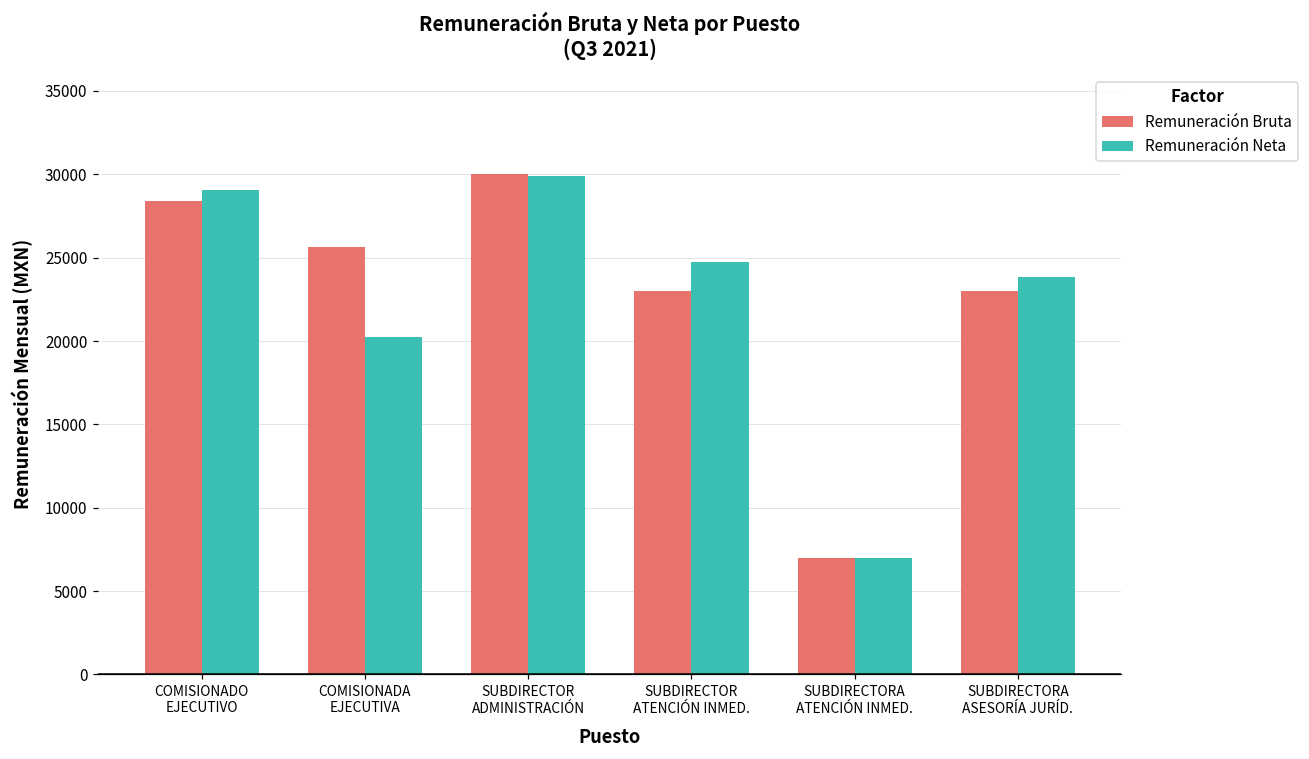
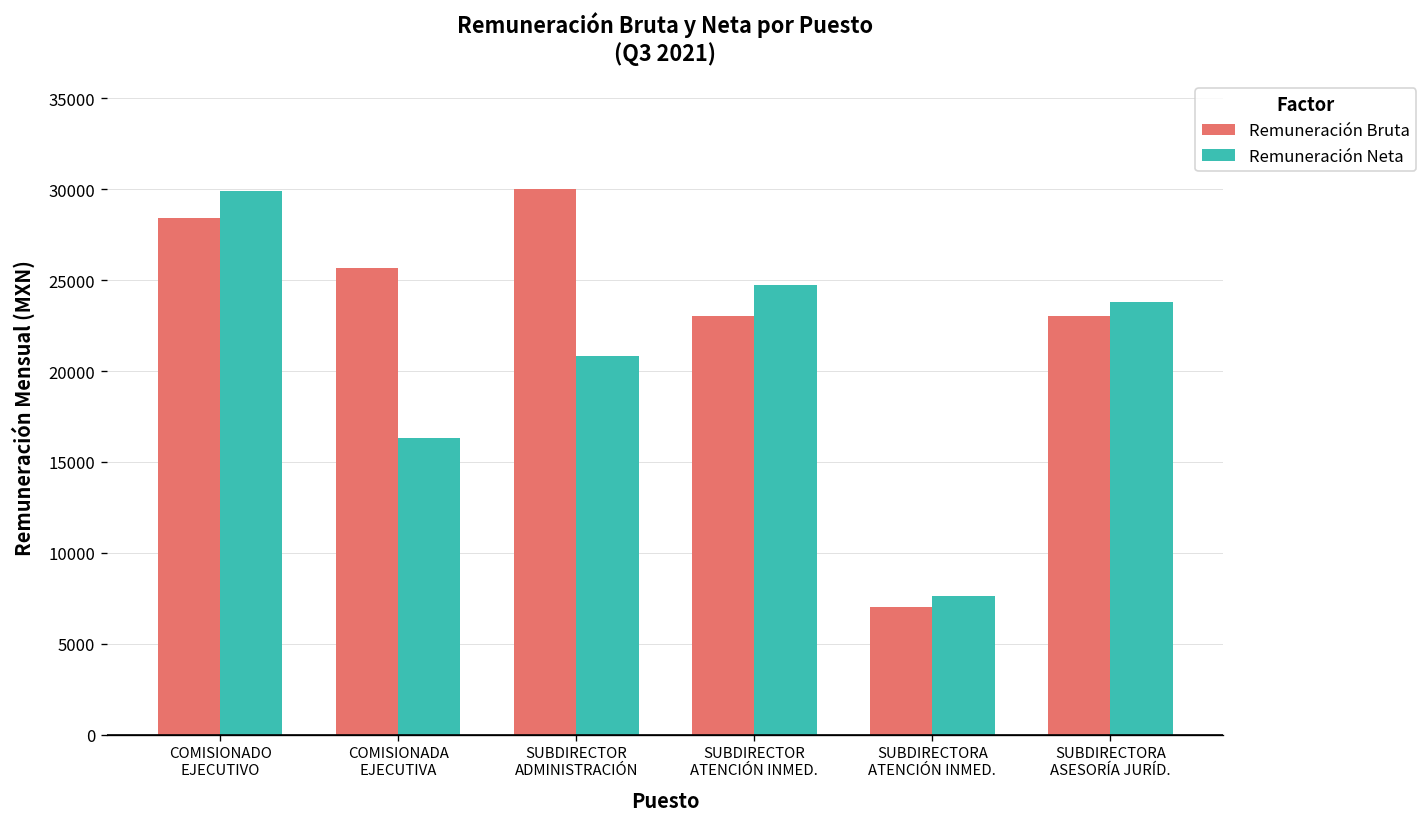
Remuneración Neta, COMISIONADO EJECUTIVO: 29100 -> 29900
Remuneración Neta, COMISIONADA EJECUTIVA: 20300 -> 16300
Remuneración Neta, SUBDIRECTOR ADMINISTRACIÓN: 29900 -> 20800
Remuneración Neta, SUBDIRECTORA ATENCIÓN INMED.: 7000 -> 7700
